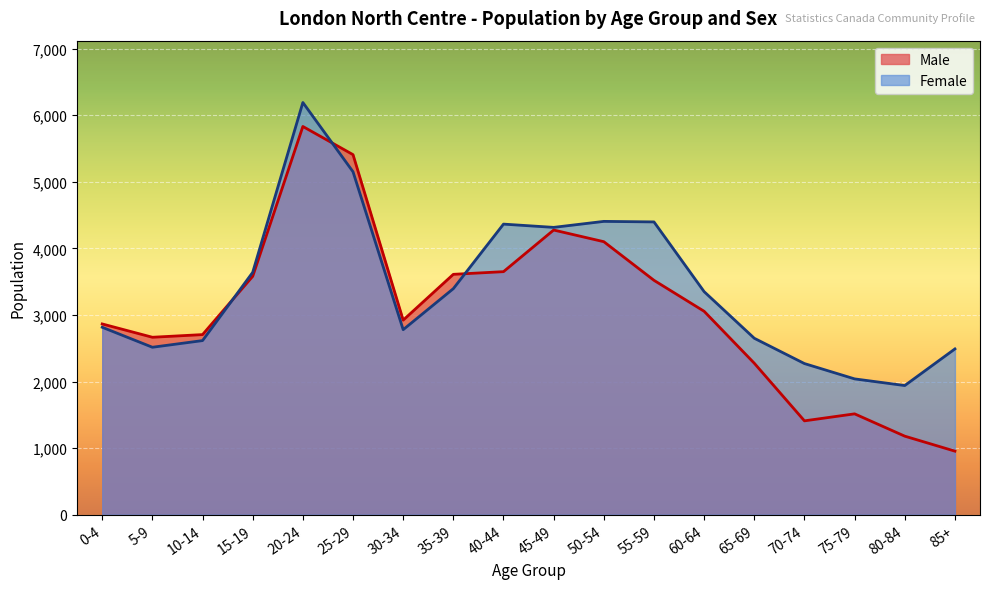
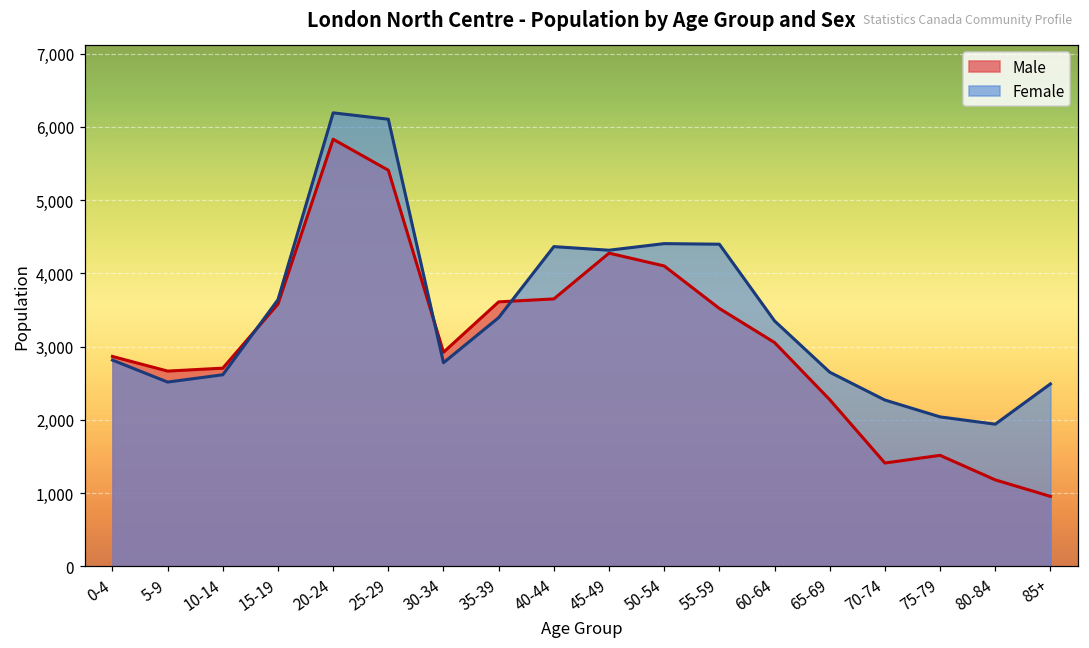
Female, 25-29: 5,200 -> 6,100
